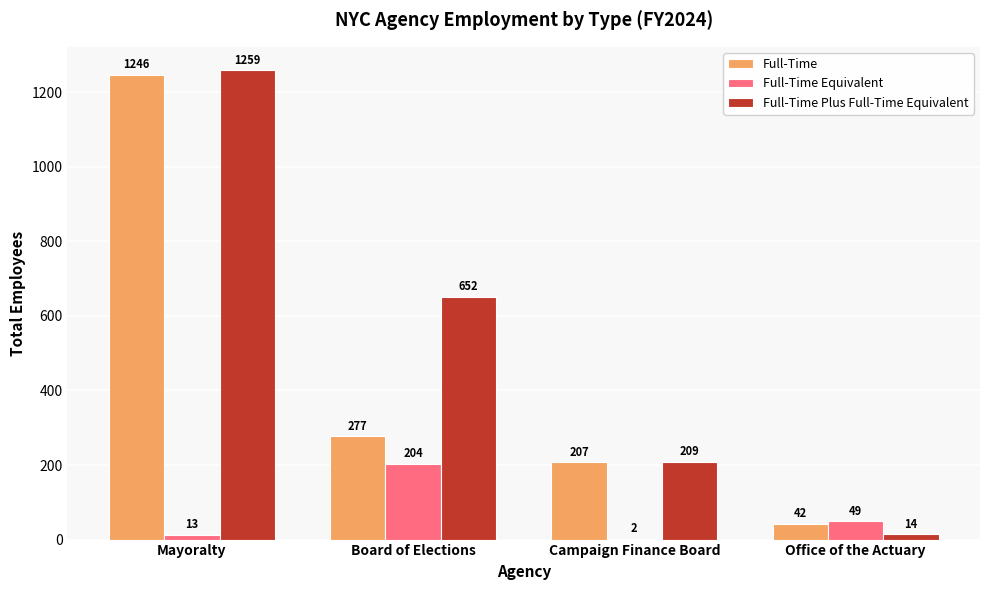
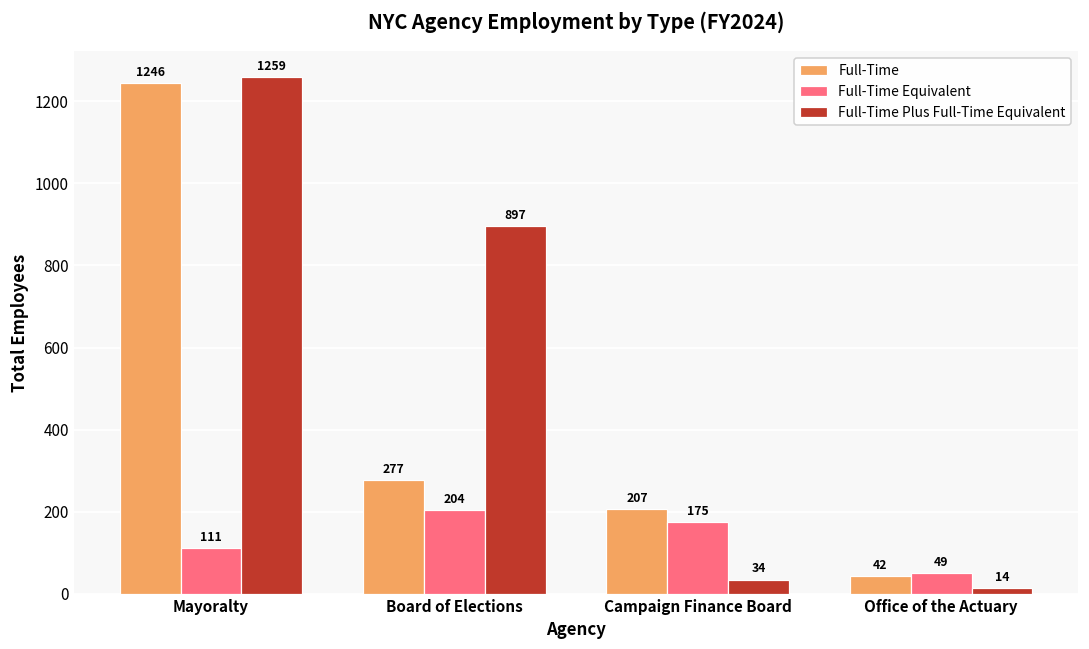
Full-Time Equivalent, Mayoralty: 13 -> 111
Full-Time Plus Full-Time Equivalent, Board of Elections: 652 -> 897
Full-Time Equivalent, Campaign Finance Board: 2 -> 175
Full-Time Plus Full-Time Equivalent, Campaign Finance Board: 209 -> 34
